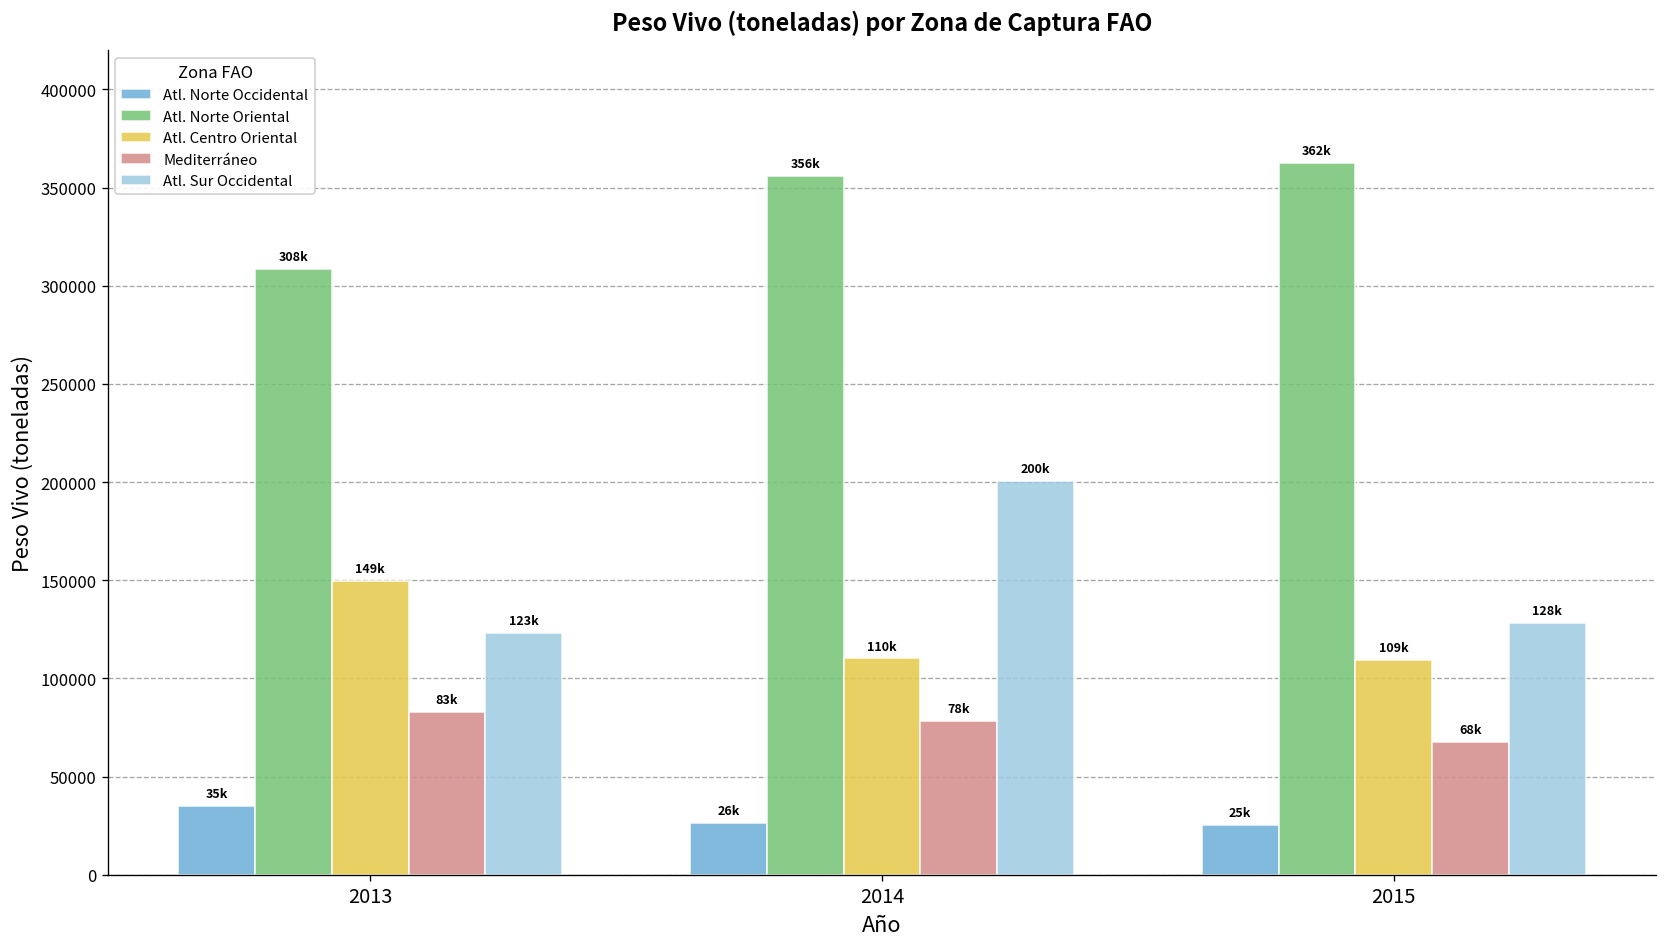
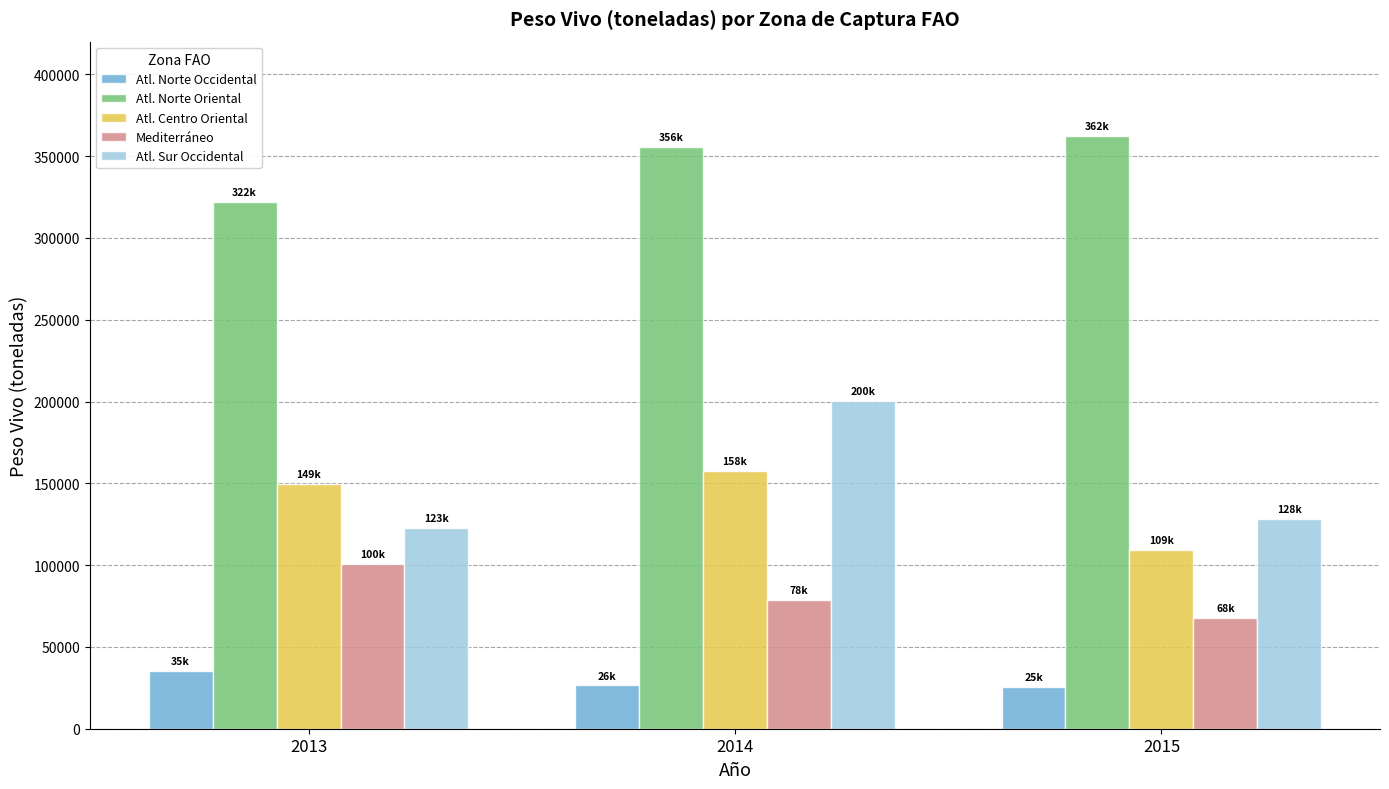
Atl. Norte Oriental, 2013: 308k -> 322k
Mediterráneo, 2013: 83k -> 100k
Atl. Centro Oriental, 2014: 110k -> 158k
